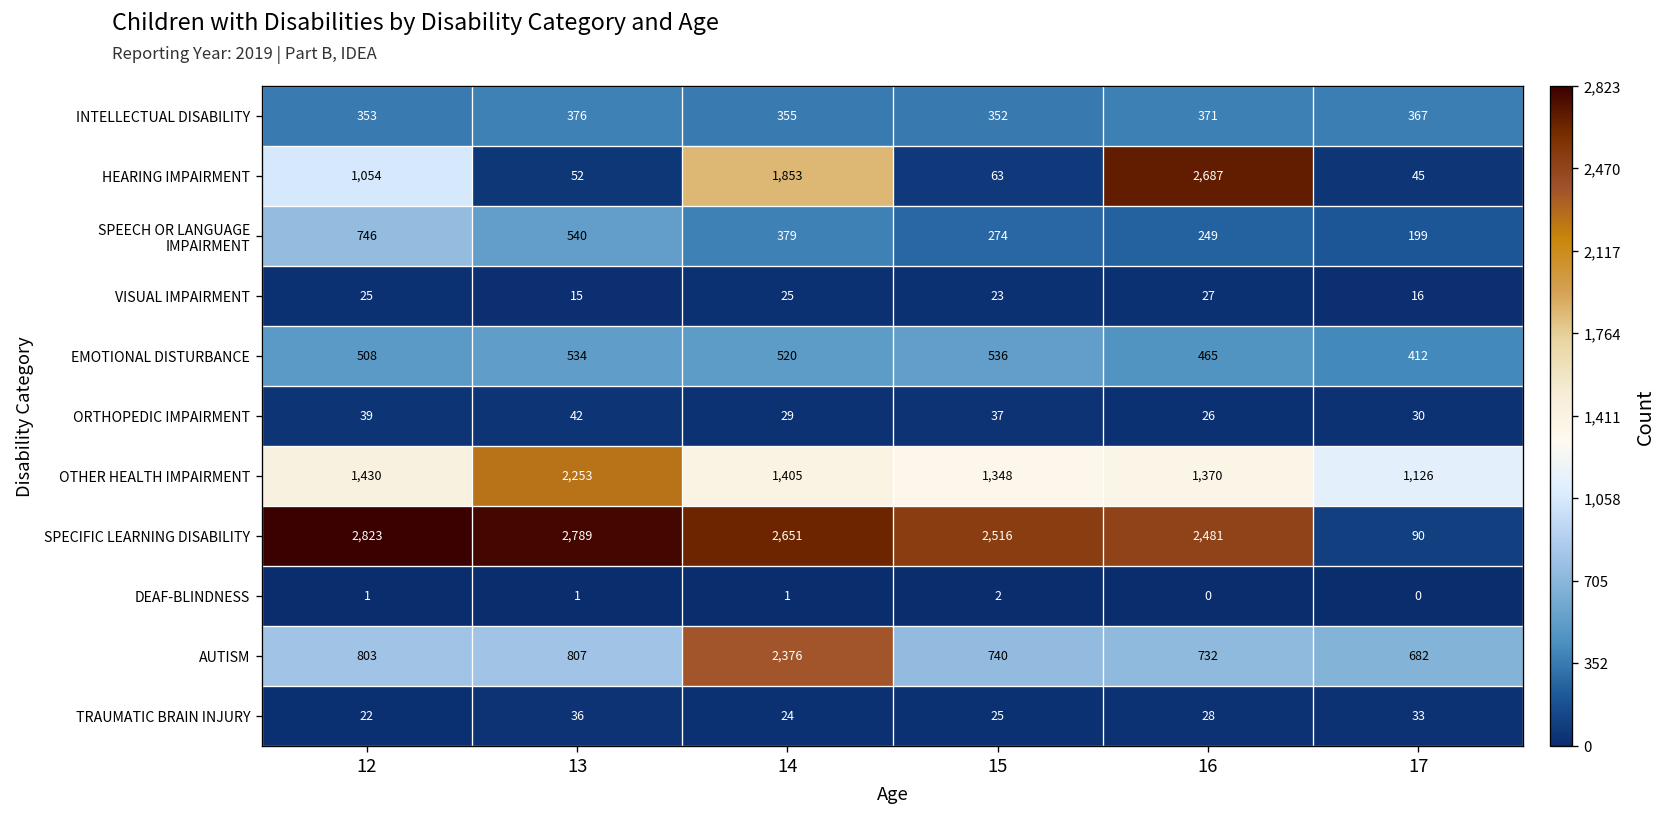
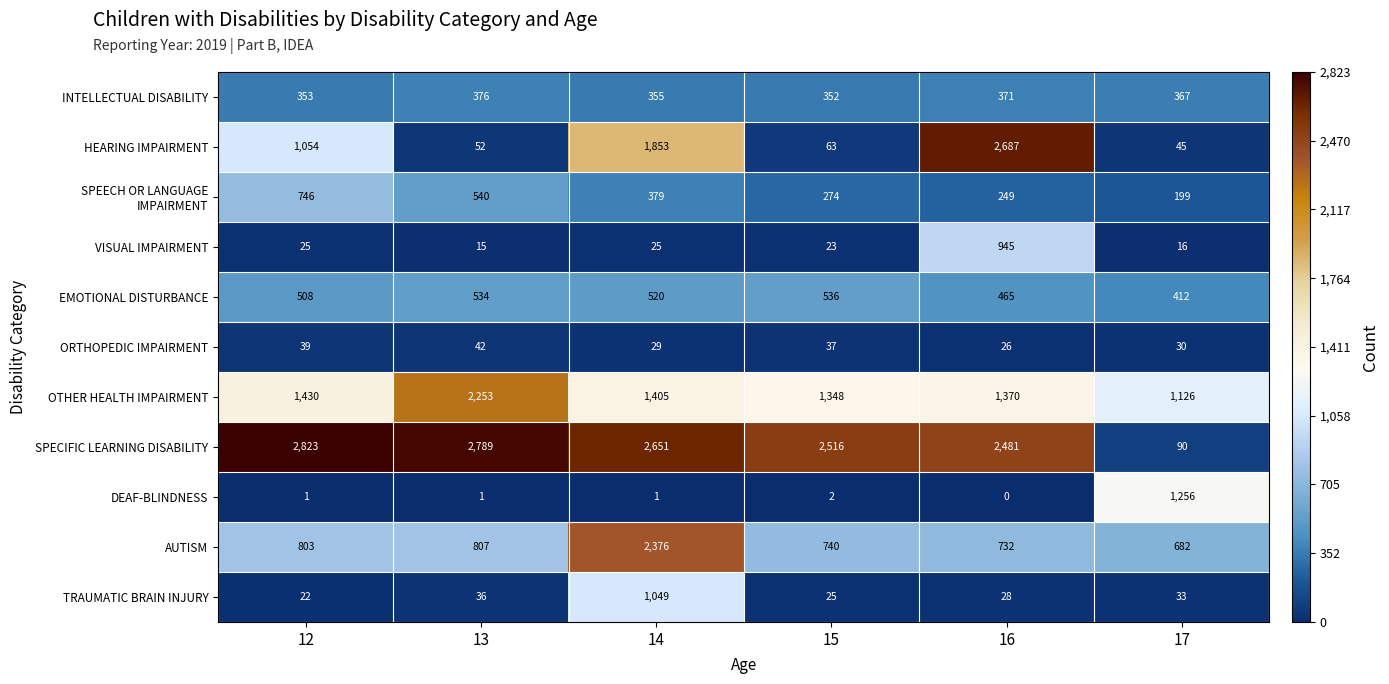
VISUAL IMPAIRMENT, 16: 27 -> 945
DEAF-BLINDNESS, 17: 0 -> 1,256
TRAUMATIC BRAIN INJURY, 14: 24 -> 1,049
